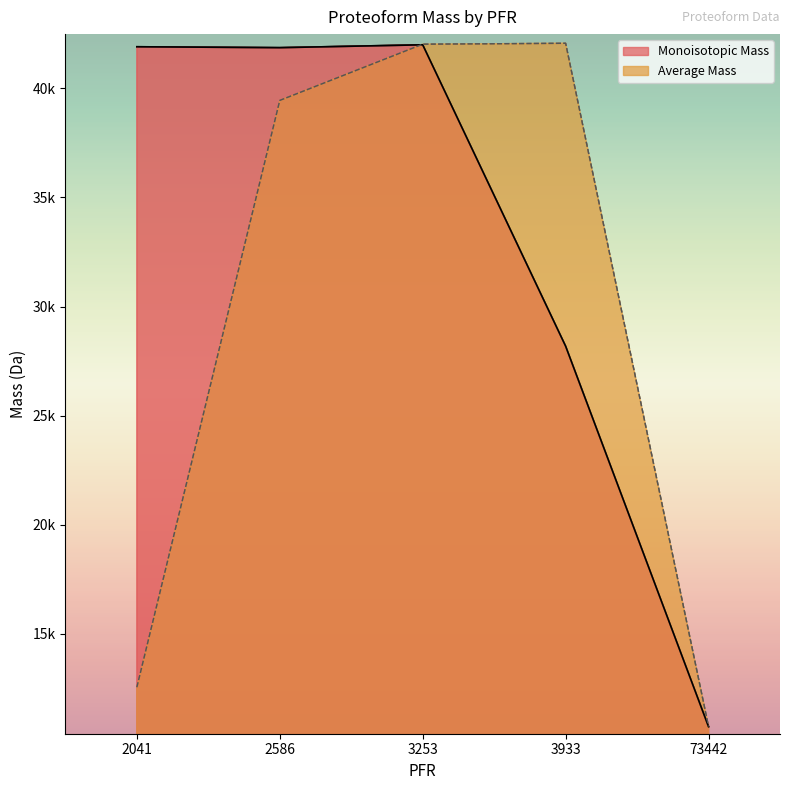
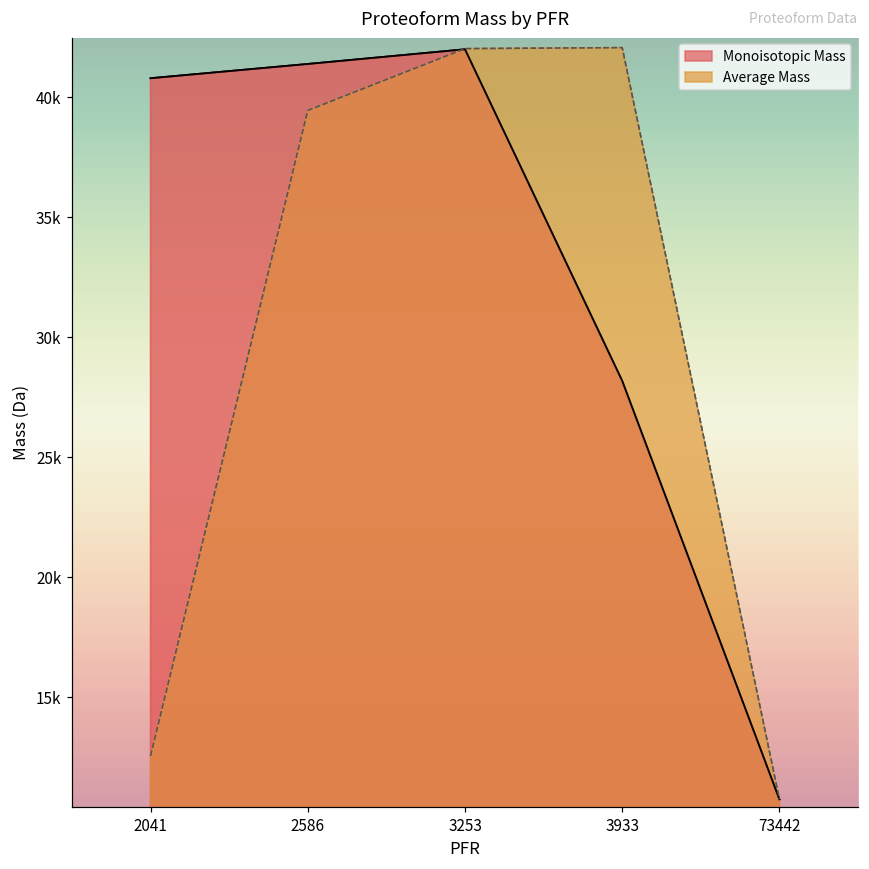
Monoisotopic Mass, 2041: 41900 -> 40800
Monoisotopic Mass, 2586: 41900 -> 41400
